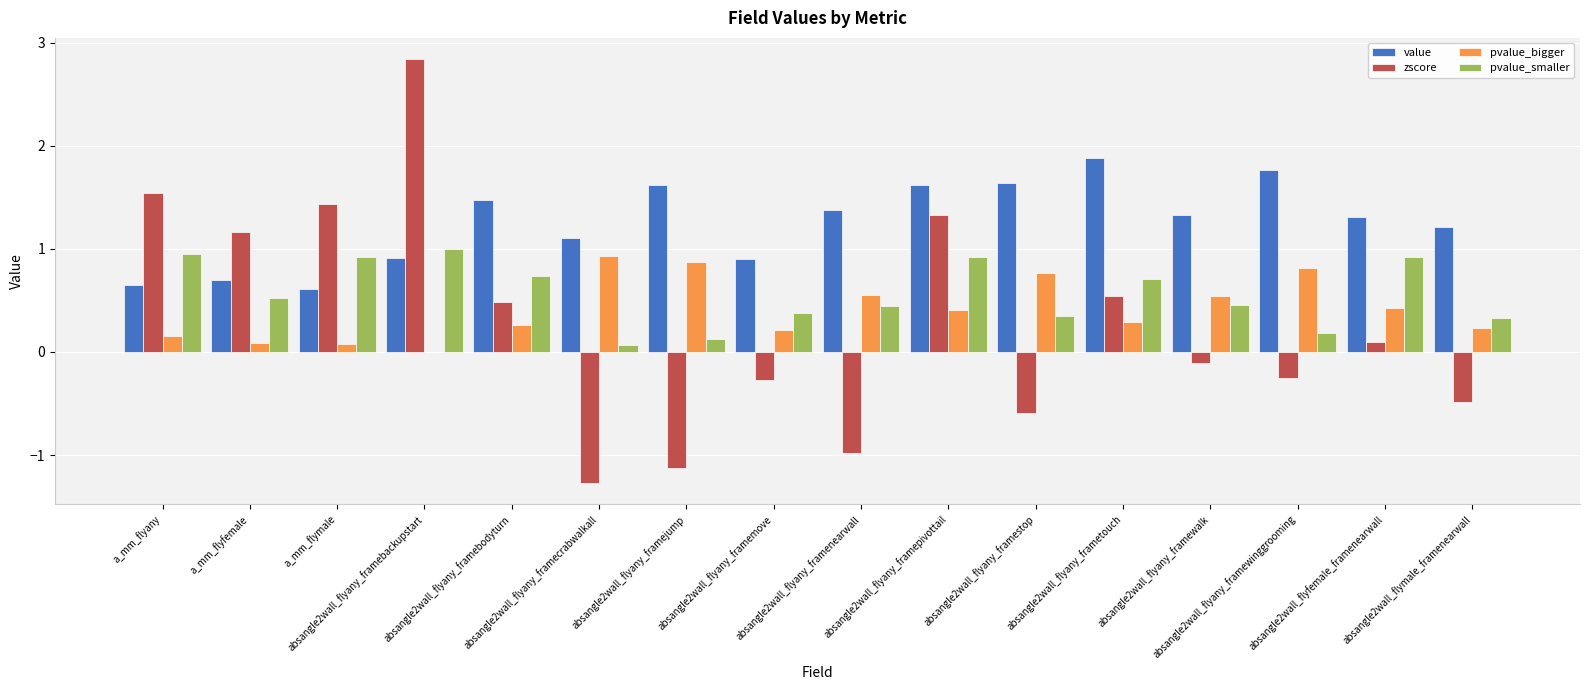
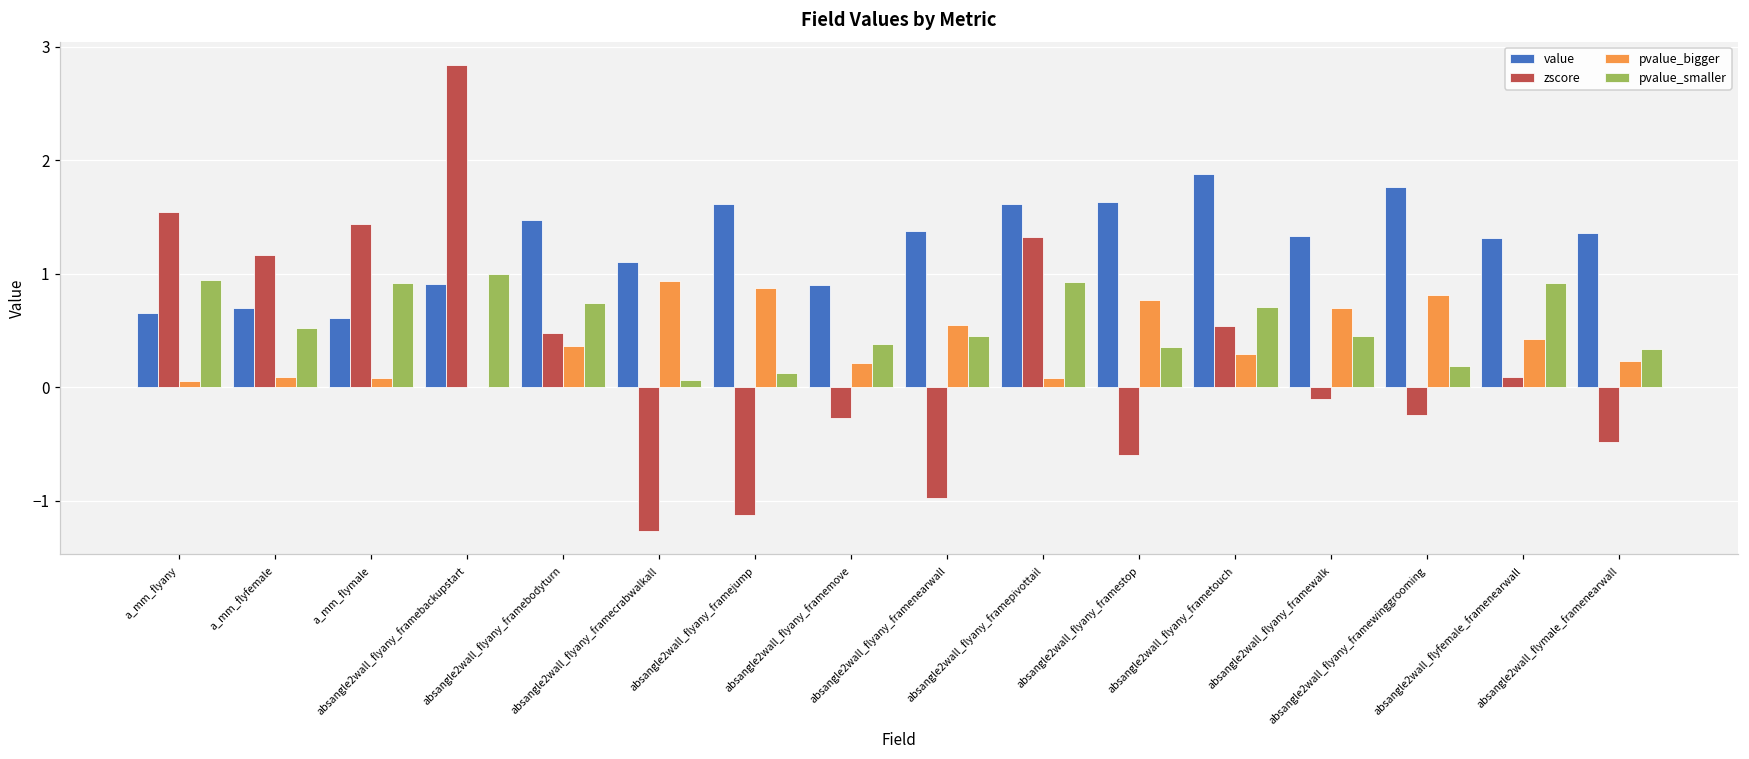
pvalue_bigger, a_mm_flyany: 0.15 -> 0.05
pvalue_bigger, absangle2wall_flyany_framebodyturn: 0.26 -> 0.36
pvalue_bigger, absangle2wall_flyany_framepivottail: 0.40 -> 0.08
pvalue_bigger, absangle2wall_flyany_framewalk: 0.55 -> 0.70
value, absangle2wall_flymale_framenearwall: 1.21 -> 1.36
